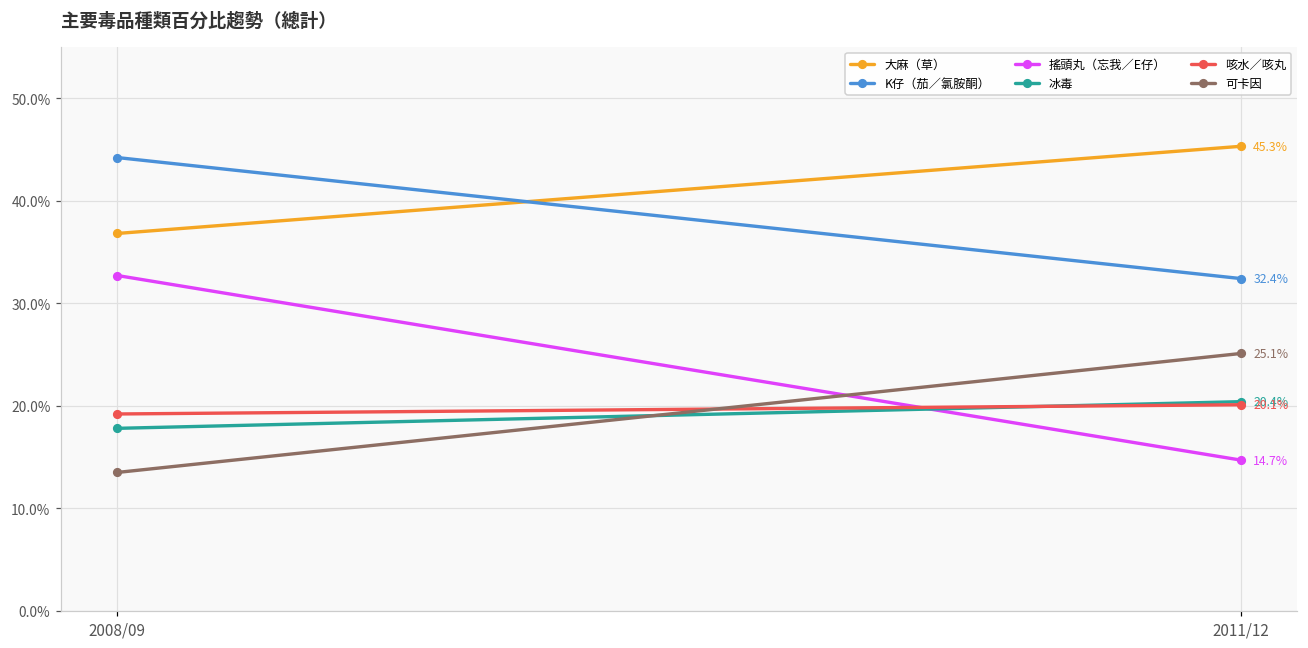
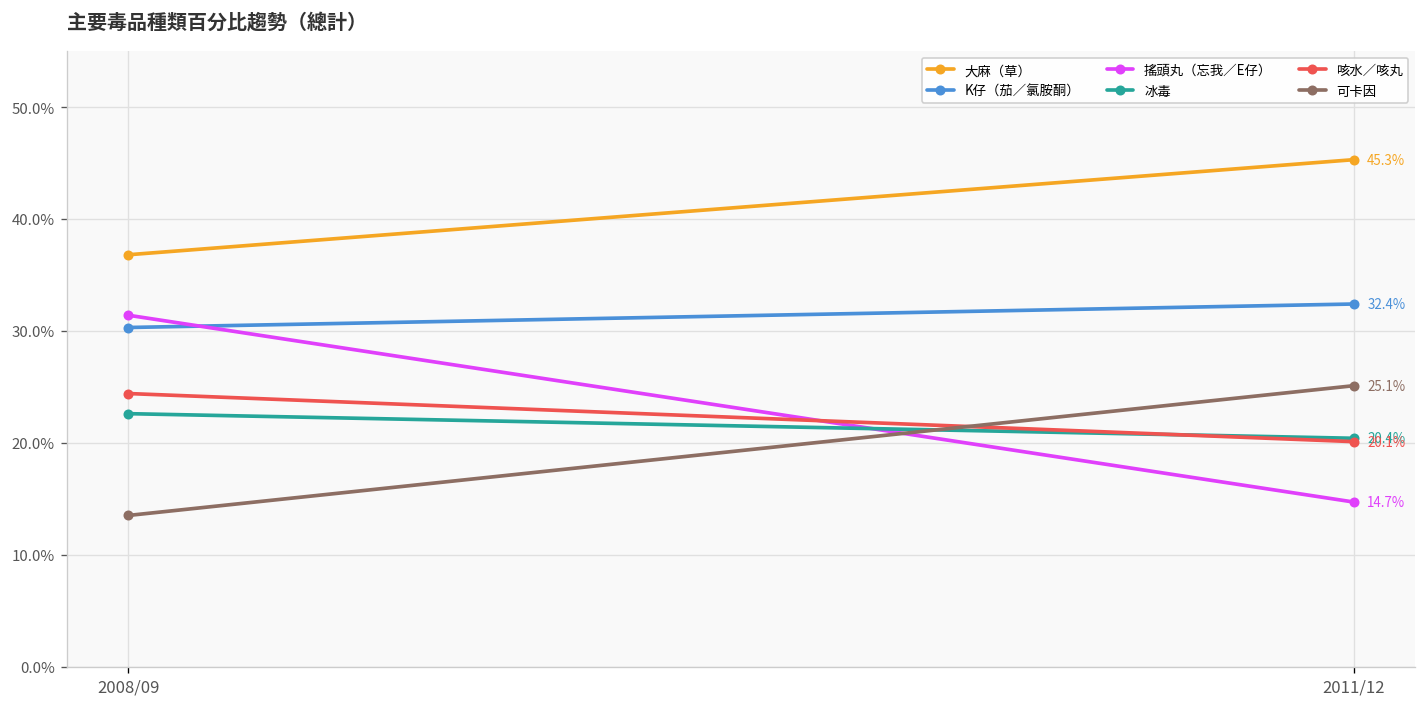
K仔（茄／氯胺酮）, 2008/09: 44% -> 30%
搖頭丸（忘我／E仔）, 2008/09: 33% -> 31%
冰毒, 2008/09: 18% -> 23%
咳水／咳丸, 2008/09: 19% -> 24%
